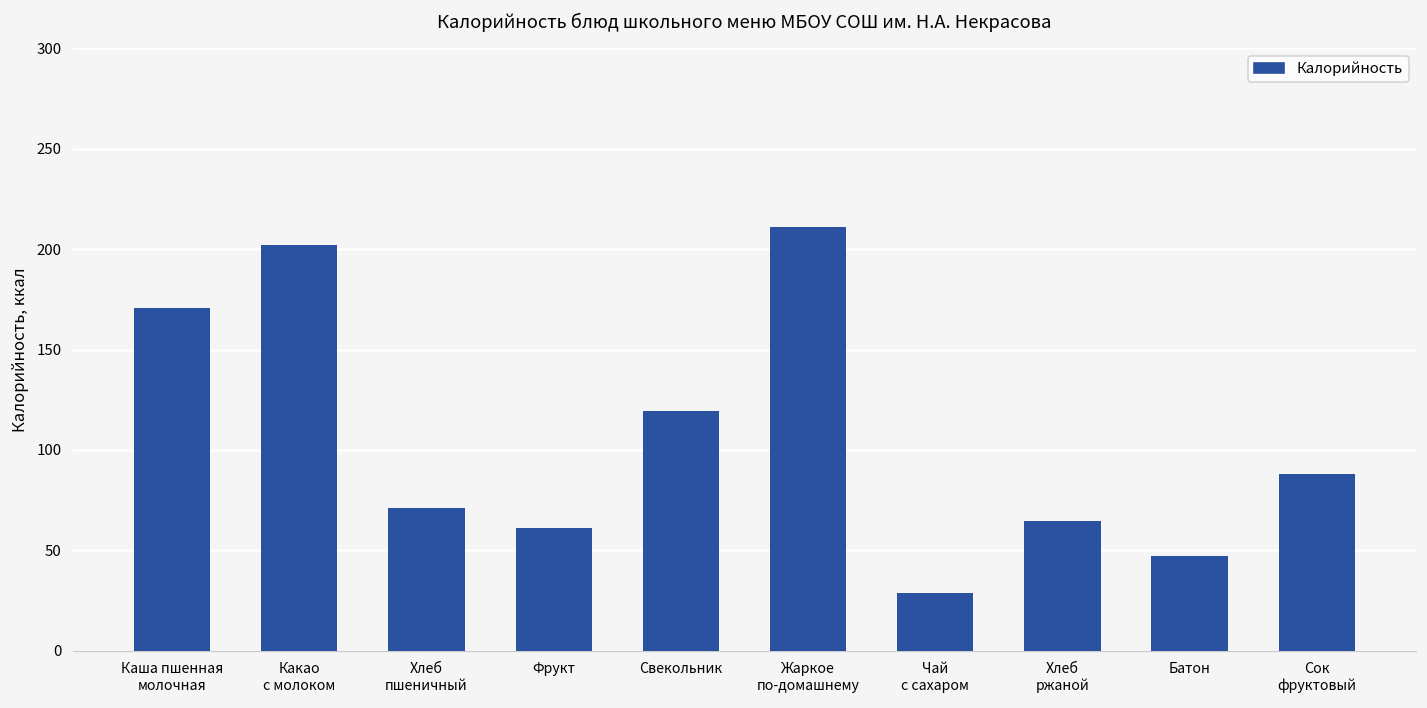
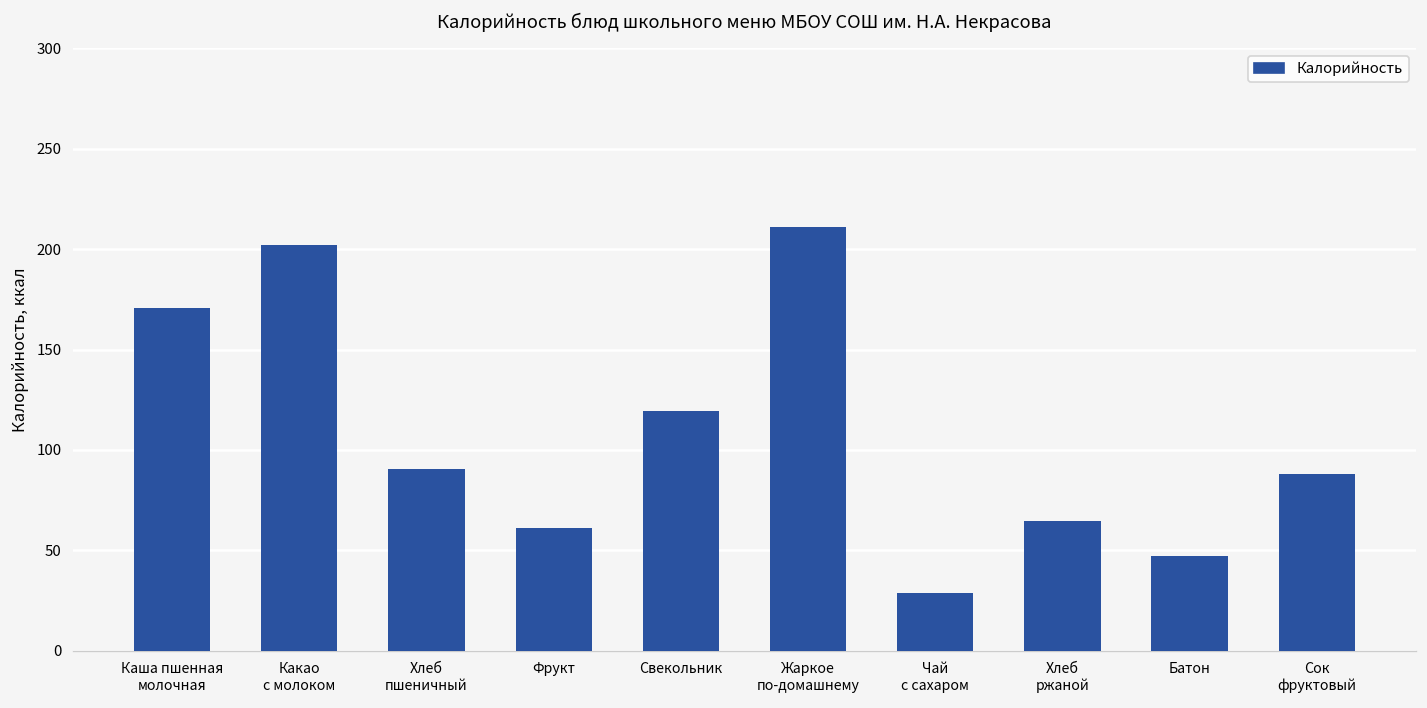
Хлеб пшеничный: 71 -> 91
